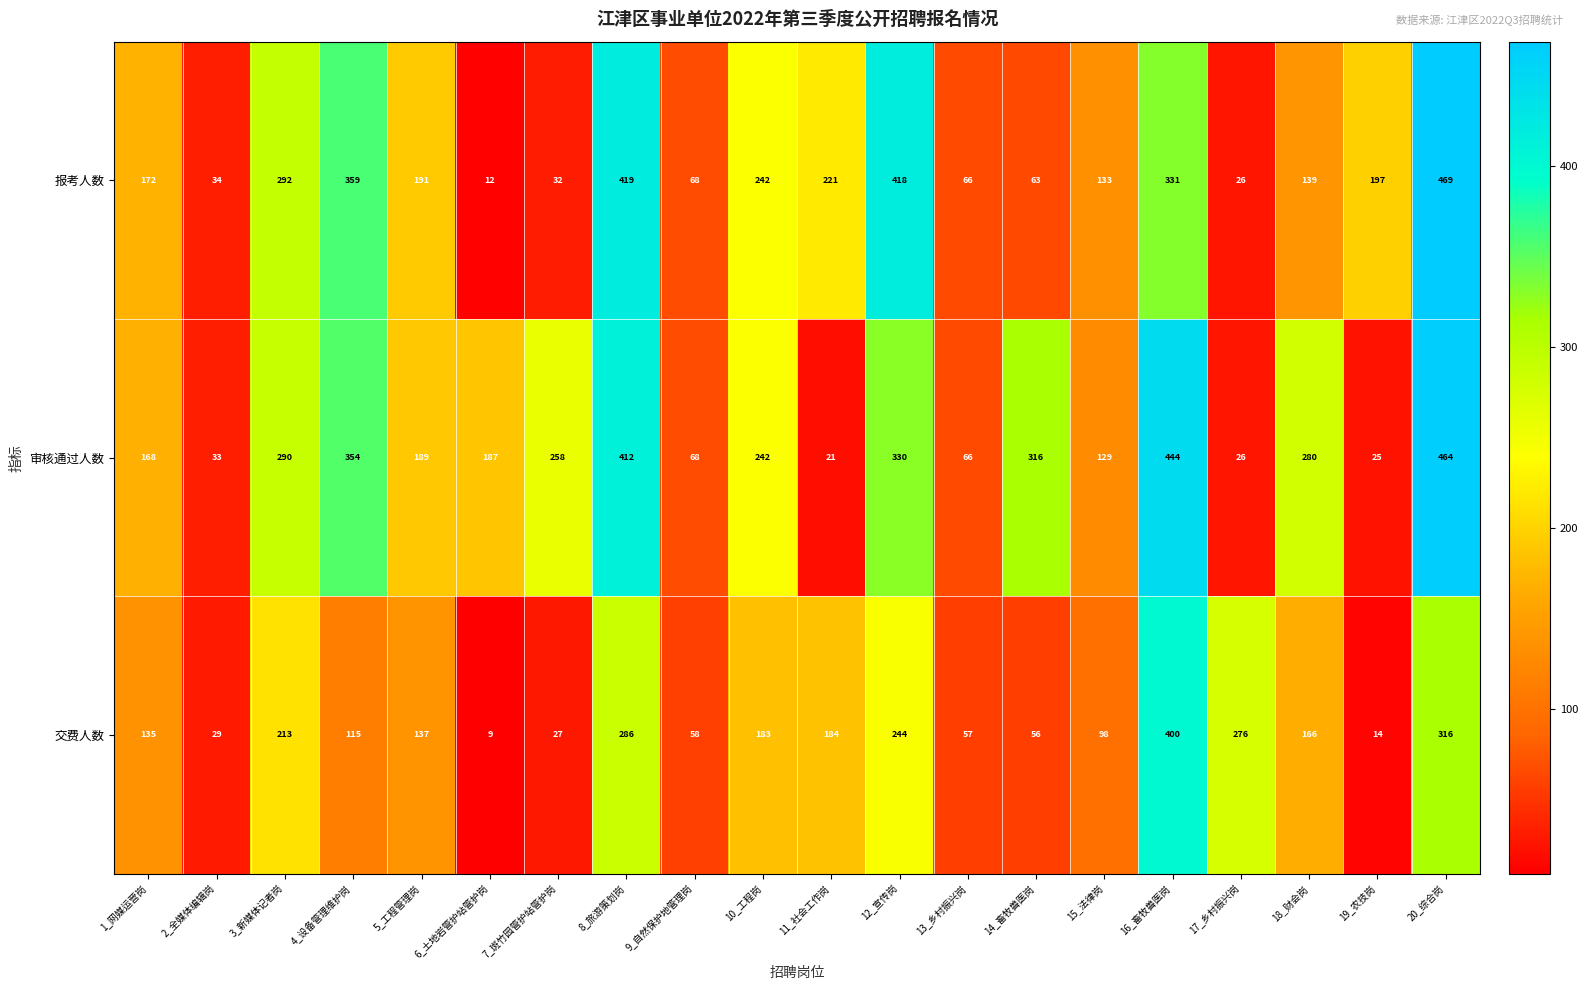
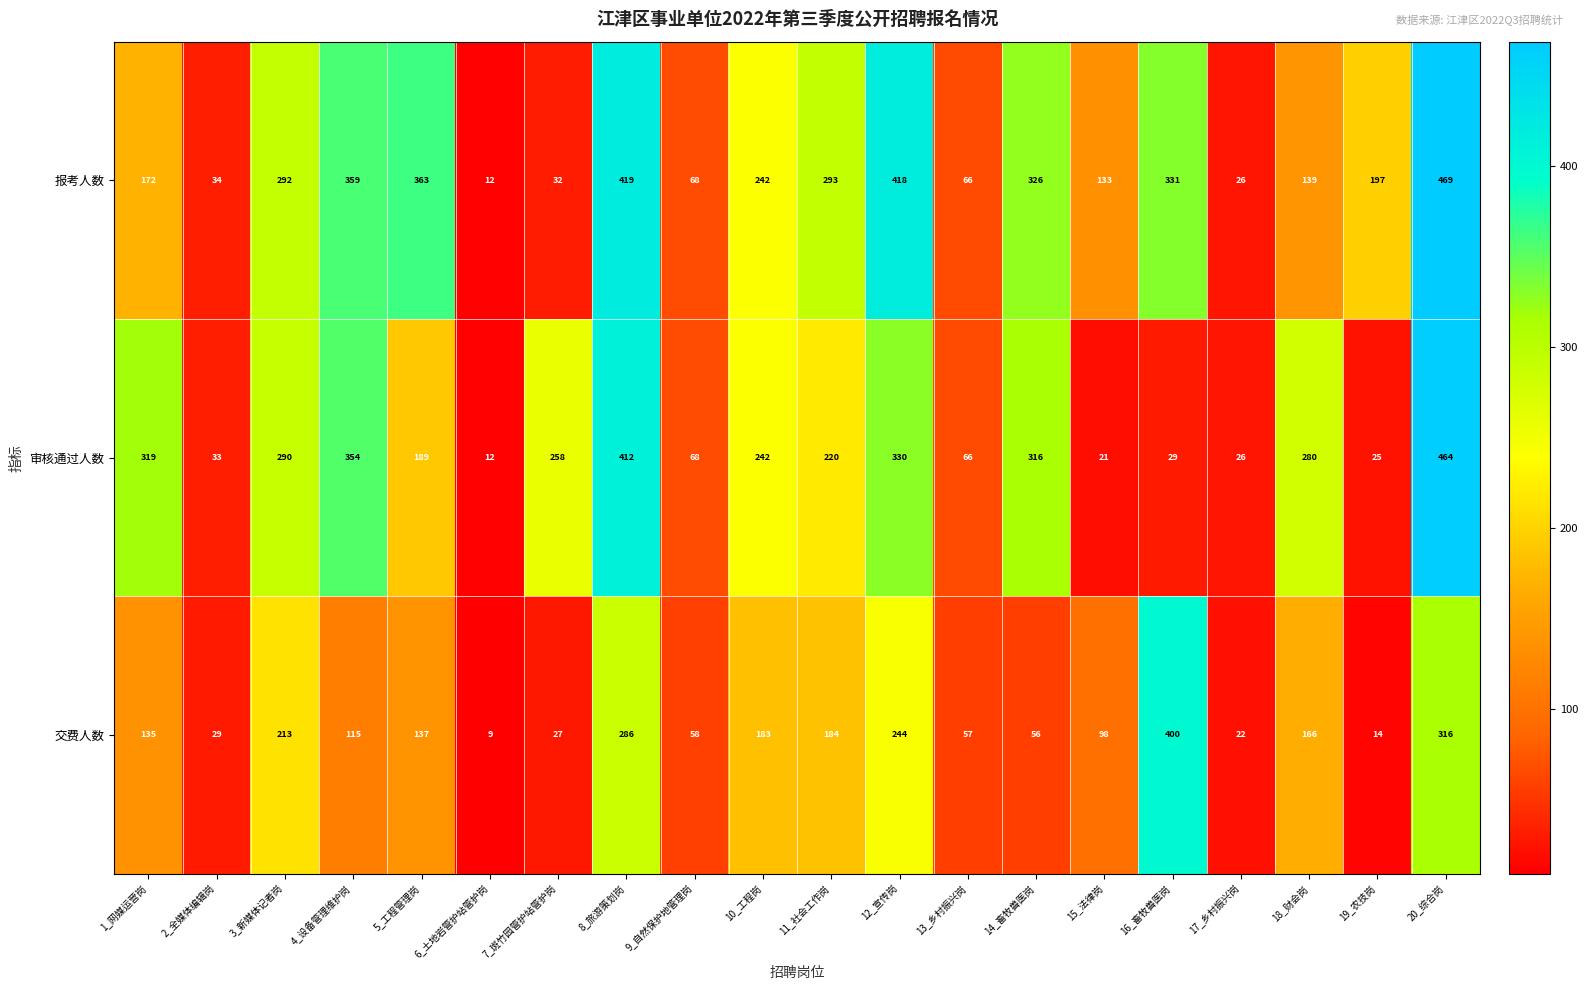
报考人数, 5_工程管理岗: 191 -> 363
报考人数, 11_社会工作岗: 221 -> 293
报考人数, 14_畜牧兽医岗: 63 -> 326
审核通过人数, 1_网媒运营岗: 168 -> 319
审核通过人数, 6_土地岩管护站管护岗: 187 -> 12
审核通过人数, 11_社会工作岗: 21 -> 220
审核通过人数, 15_法律岗: 129 -> 21
审核通过人数, 16_畜牧兽医岗: 444 -> 29
交费人数, 17_乡村振兴岗: 276 -> 22
